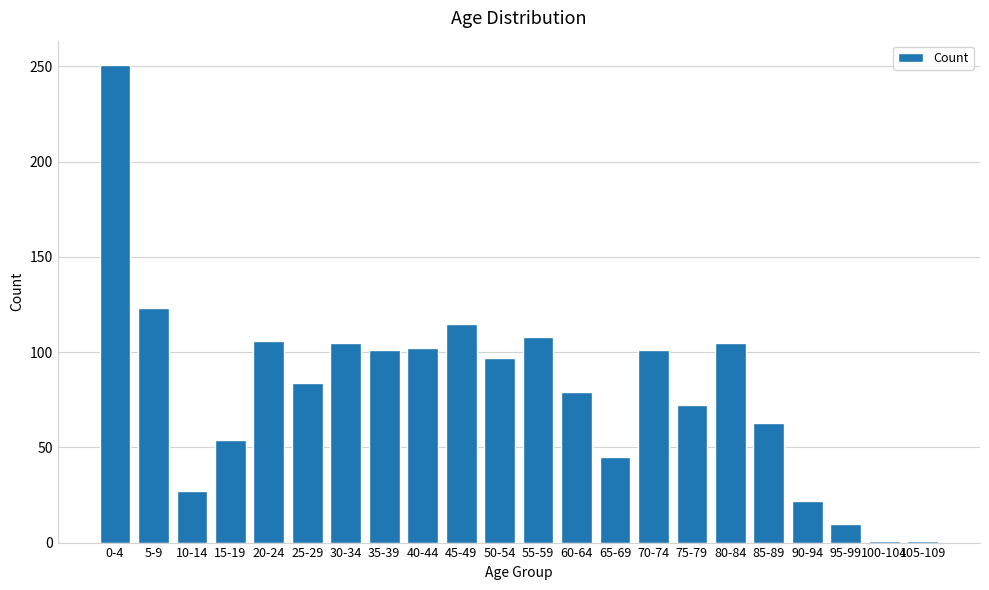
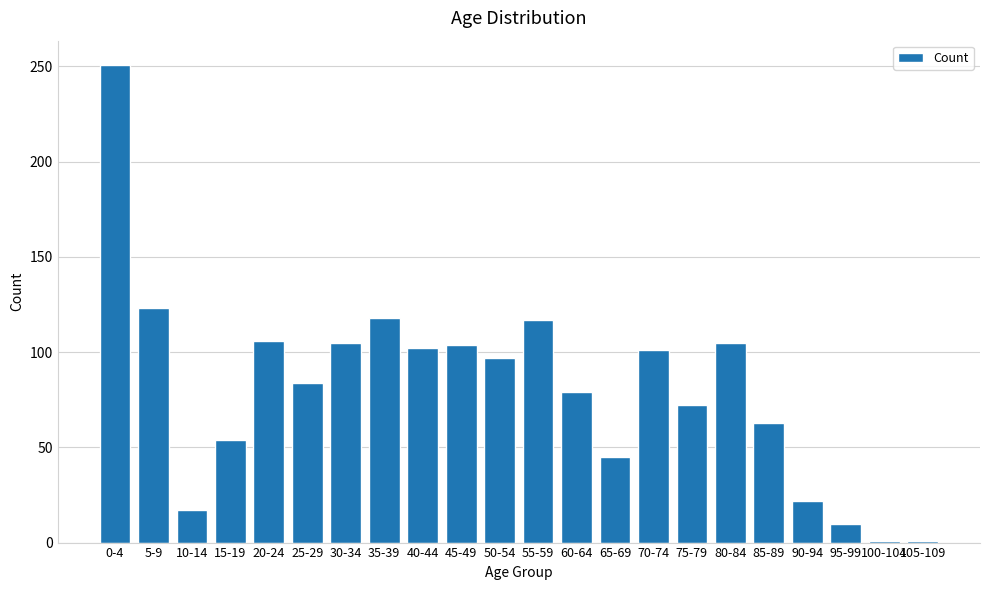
10-14: 27 -> 17
35-39: 101 -> 118
45-49: 115 -> 104
55-59: 108 -> 117
